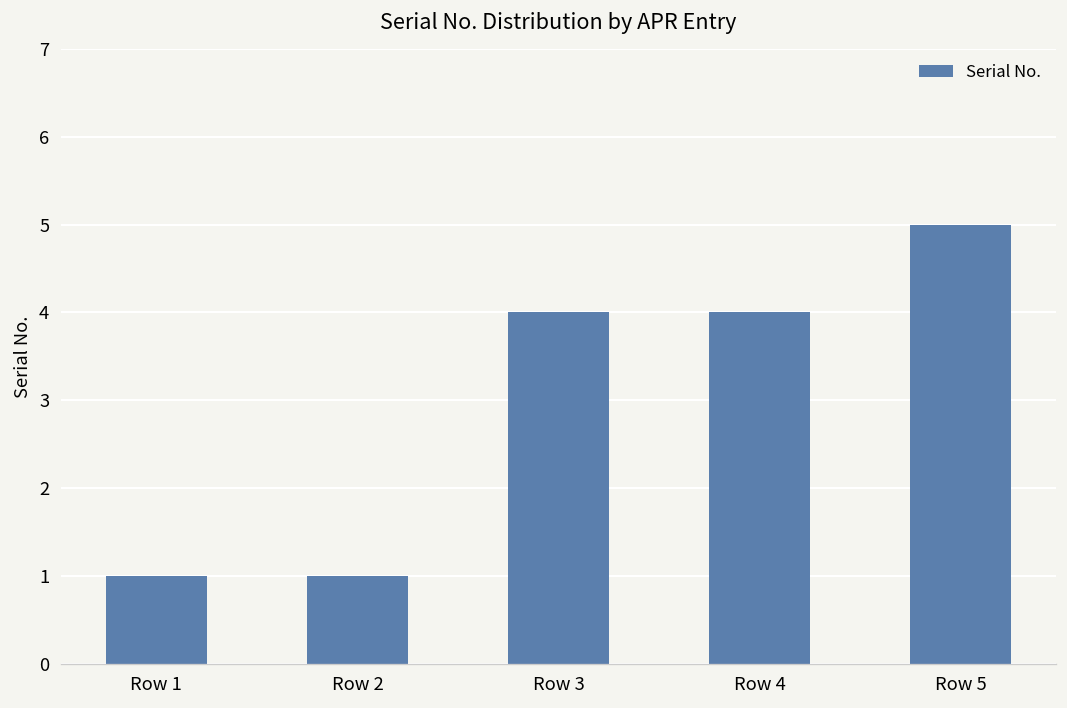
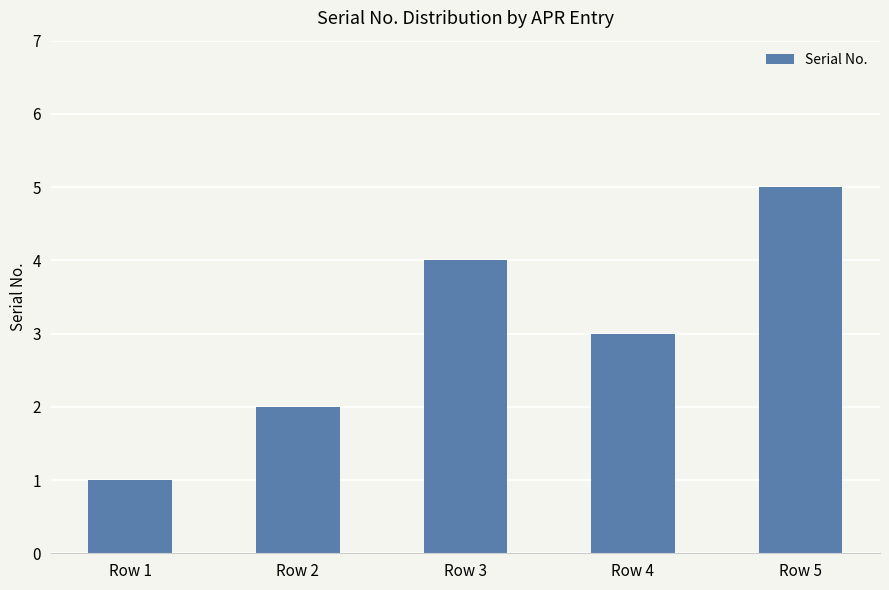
Row 2: 1 -> 2
Row 4: 4 -> 3
